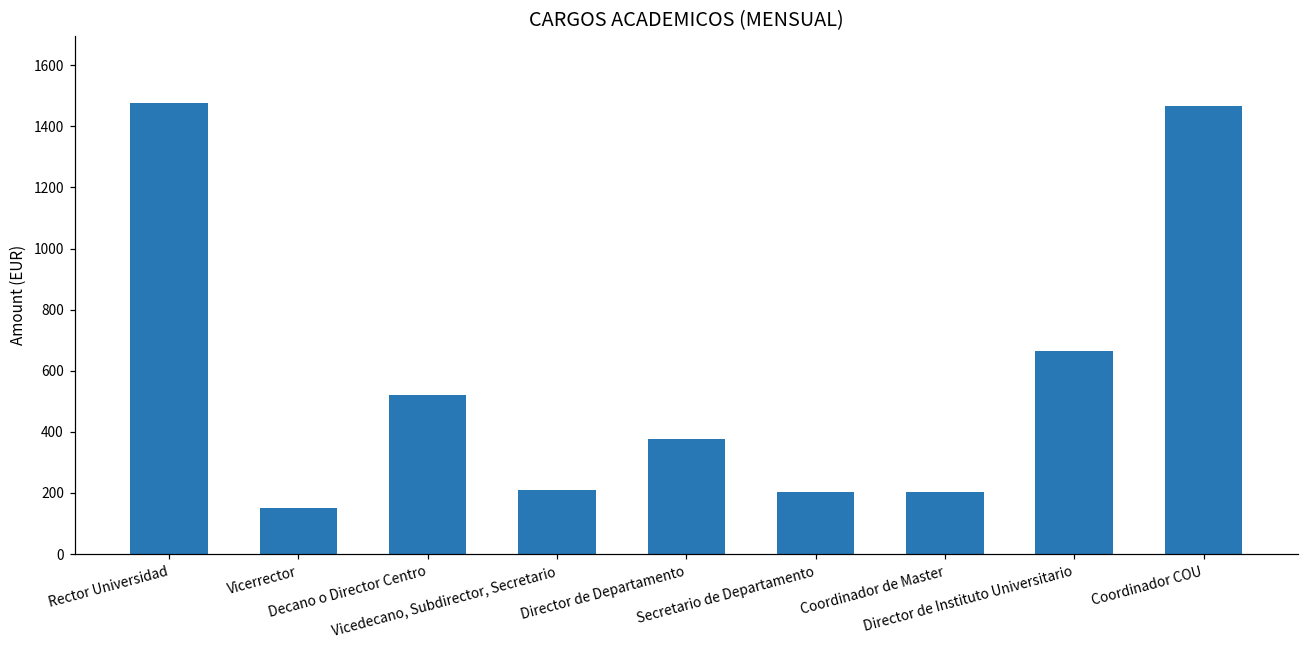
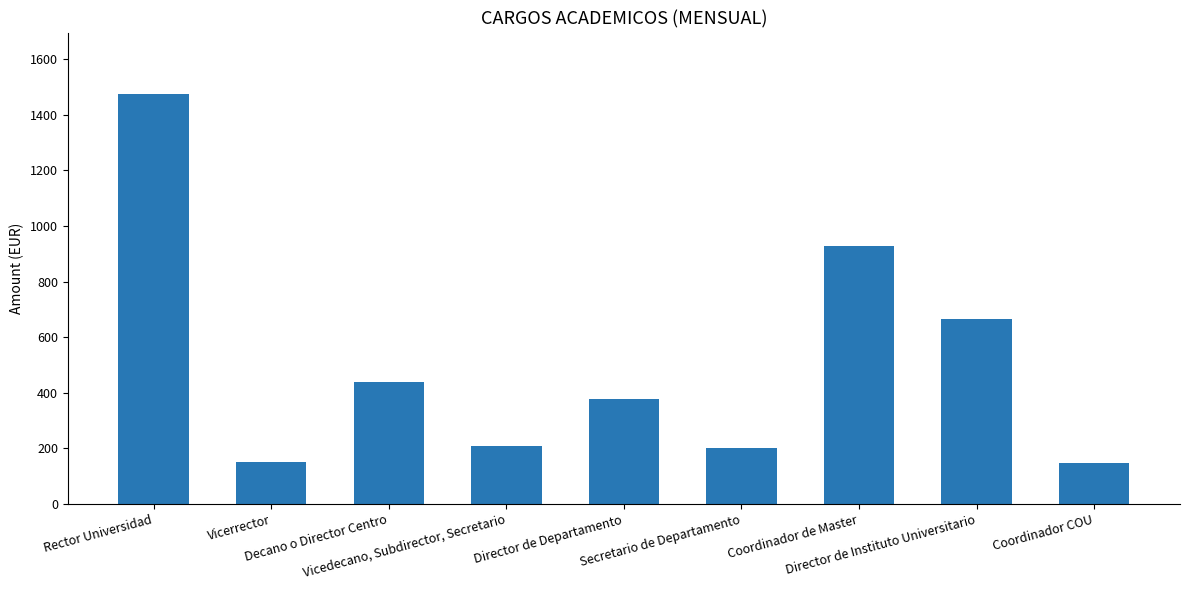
Decano o Director Centro: 520 -> 440
Coordinador de Master: 200 -> 930
Coordinador COU: 1470 -> 150
